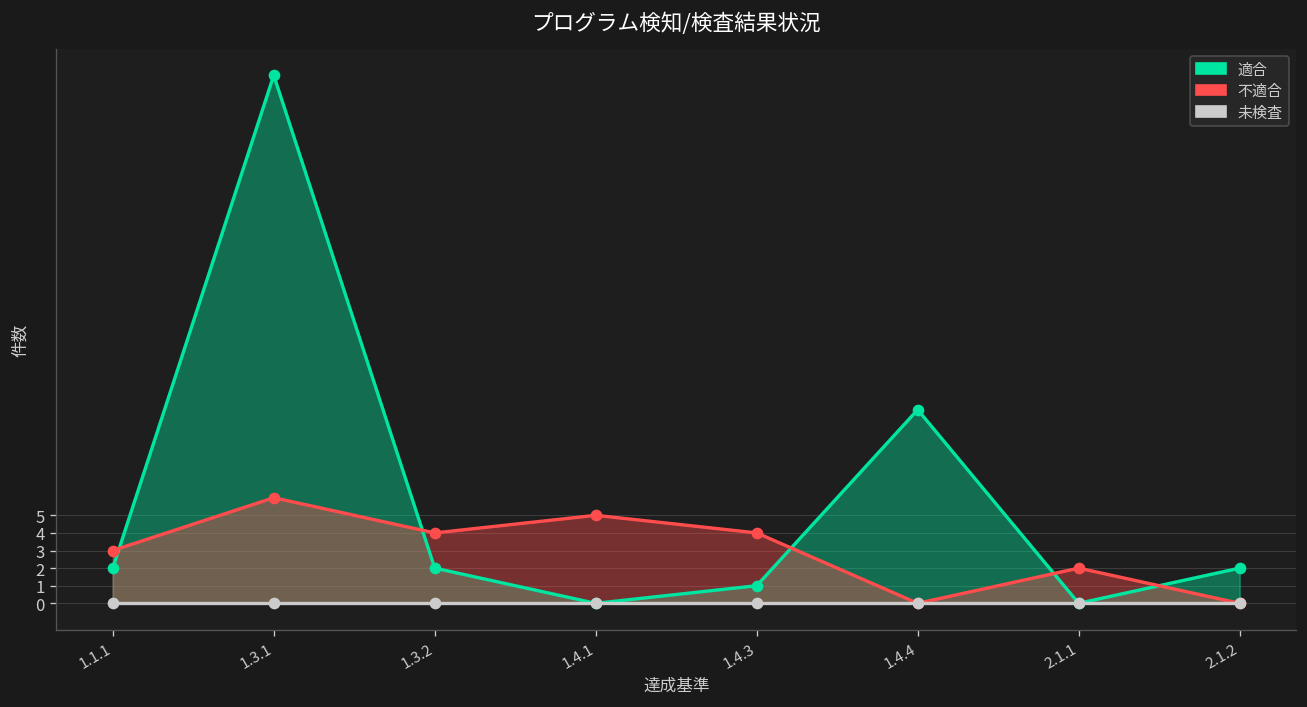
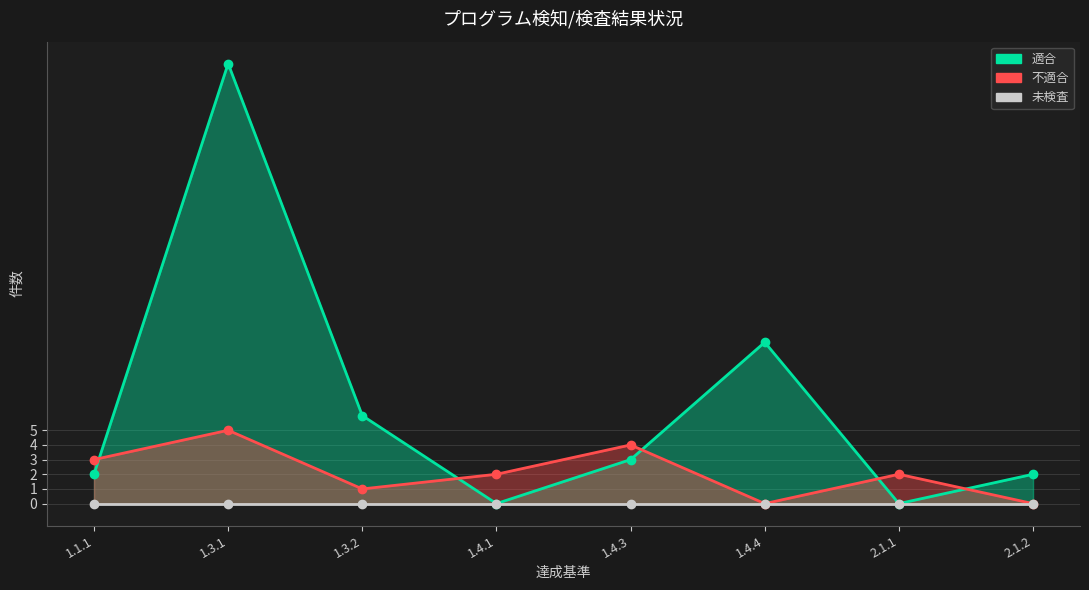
不適合, 1.3.1: 6 -> 5
適合, 1.3.2: 2 -> 6
不適合, 1.3.2: 4 -> 1
不適合, 1.4.1: 5 -> 2
適合, 1.4.3: 1 -> 3
